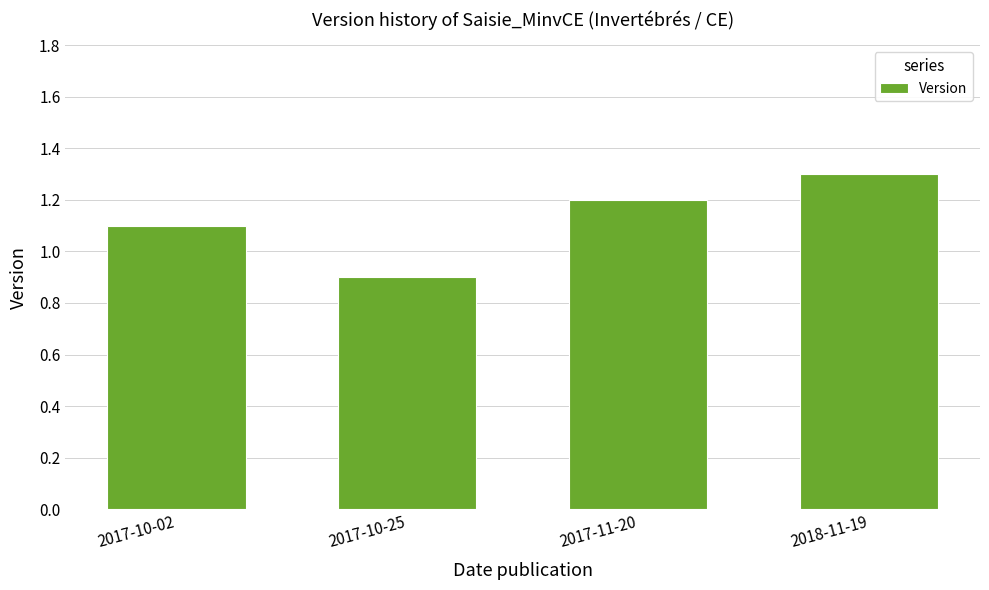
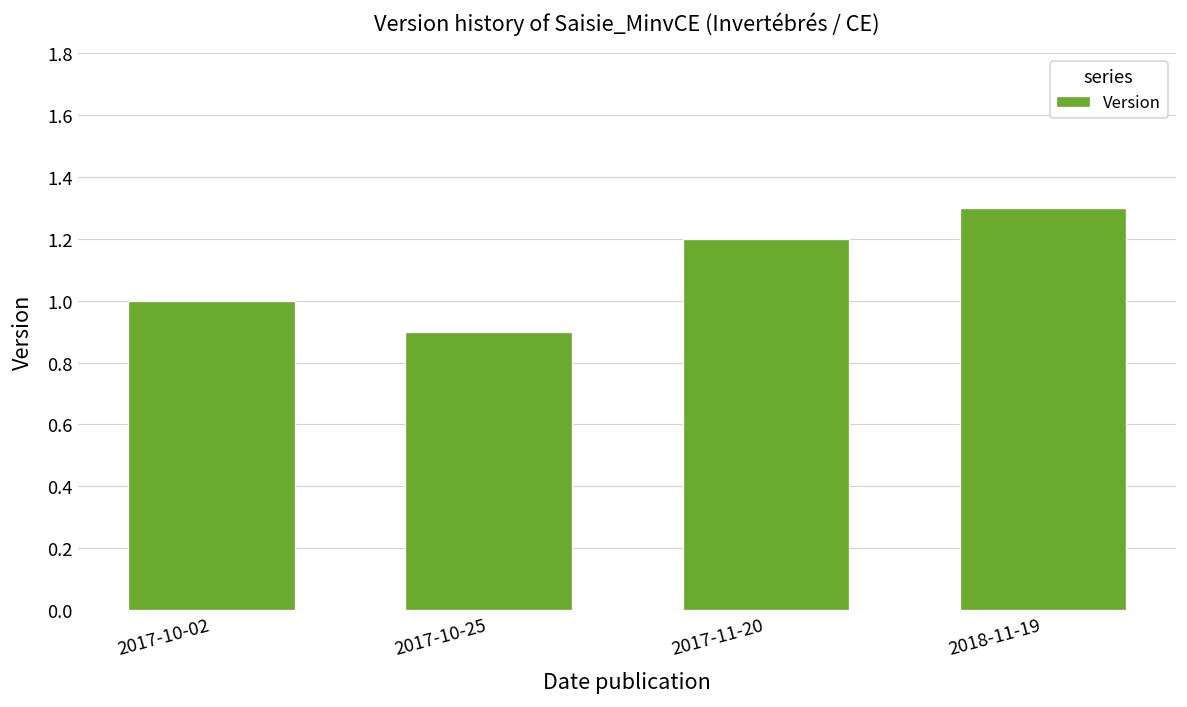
2017-10-02: 1.1 -> 1.0
